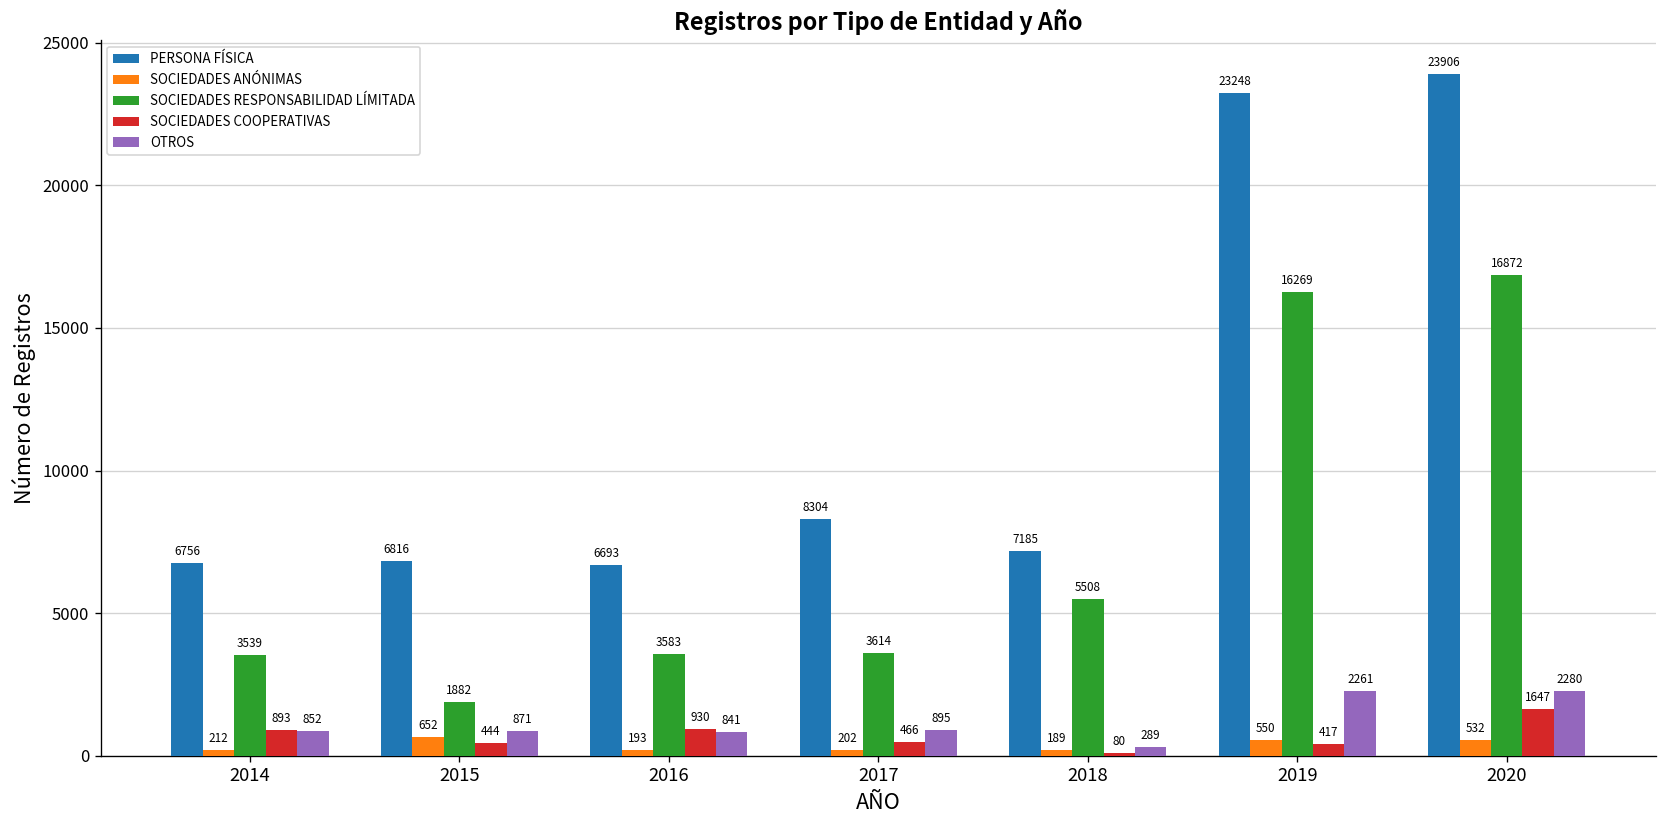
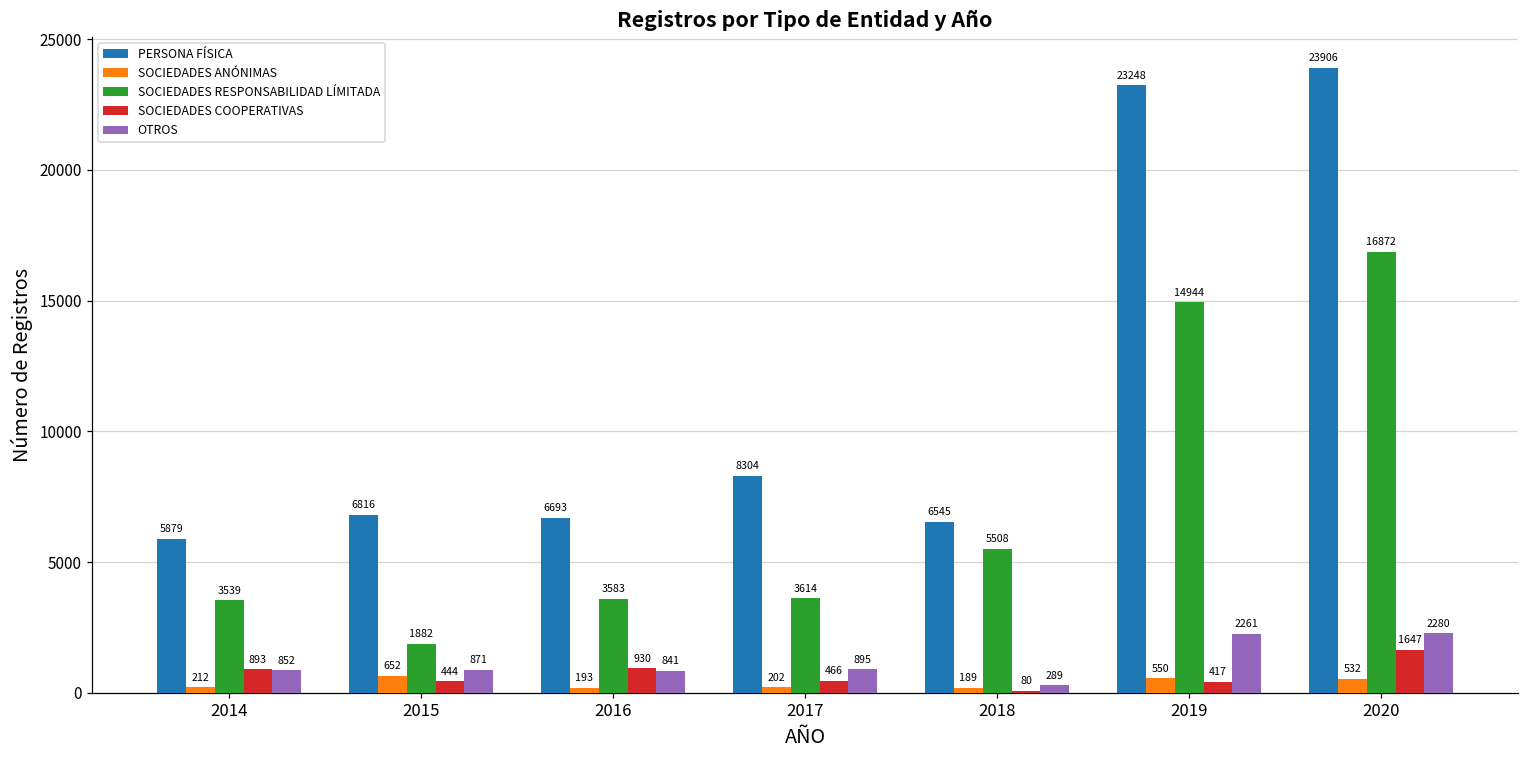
PERSONA FÍSICA, 2014: 6756 -> 5879
PERSONA FÍSICA, 2018: 7185 -> 6545
SOCIEDADES RESPONSABILIDAD LÍMITADA, 2019: 16269 -> 14944
